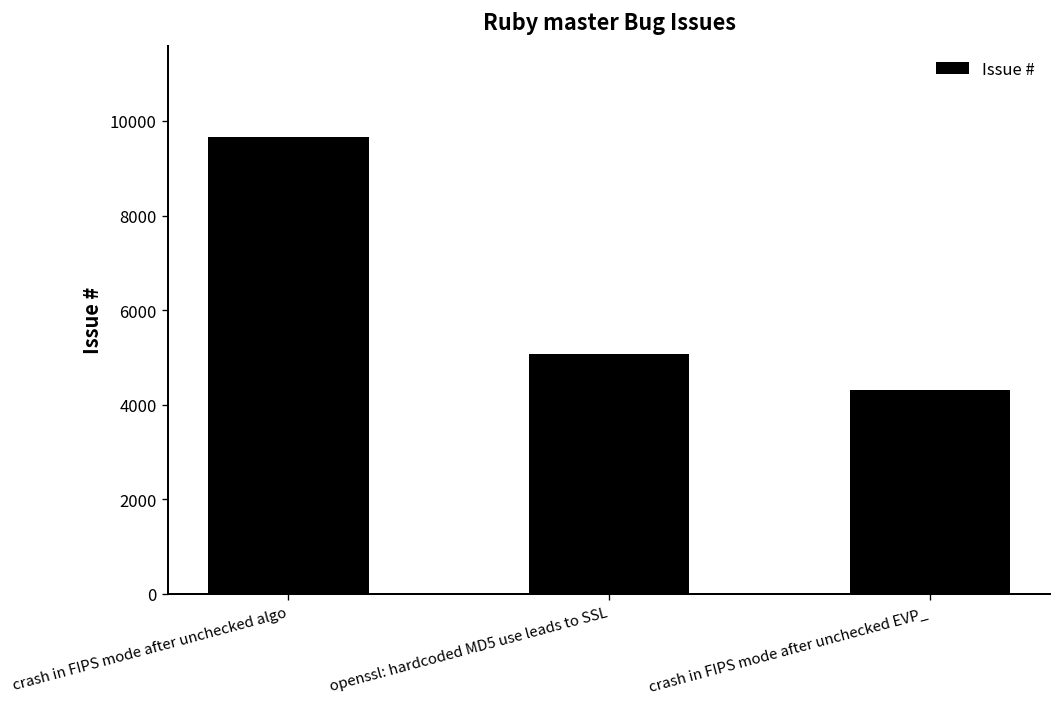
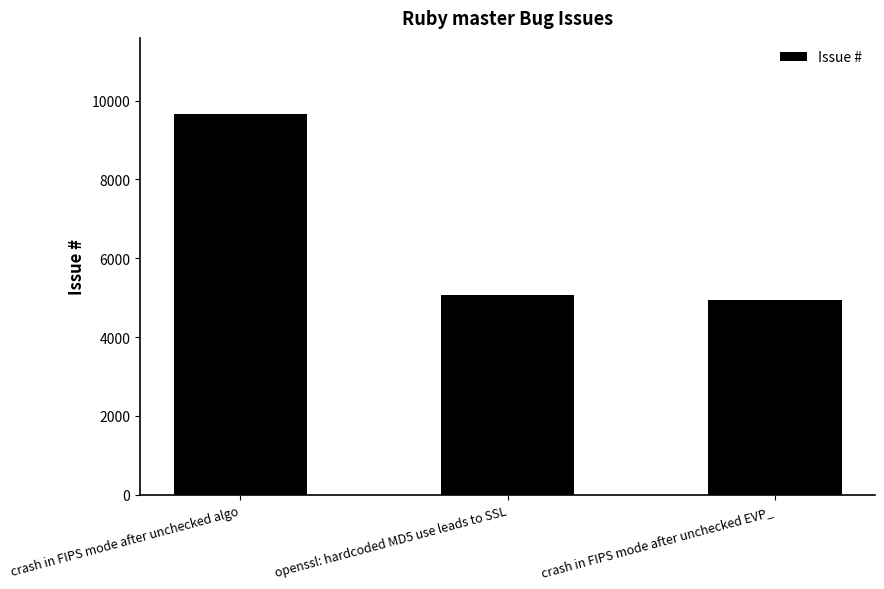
crash in FIPS mode after unchecked EVP_: 4300 -> 4900
